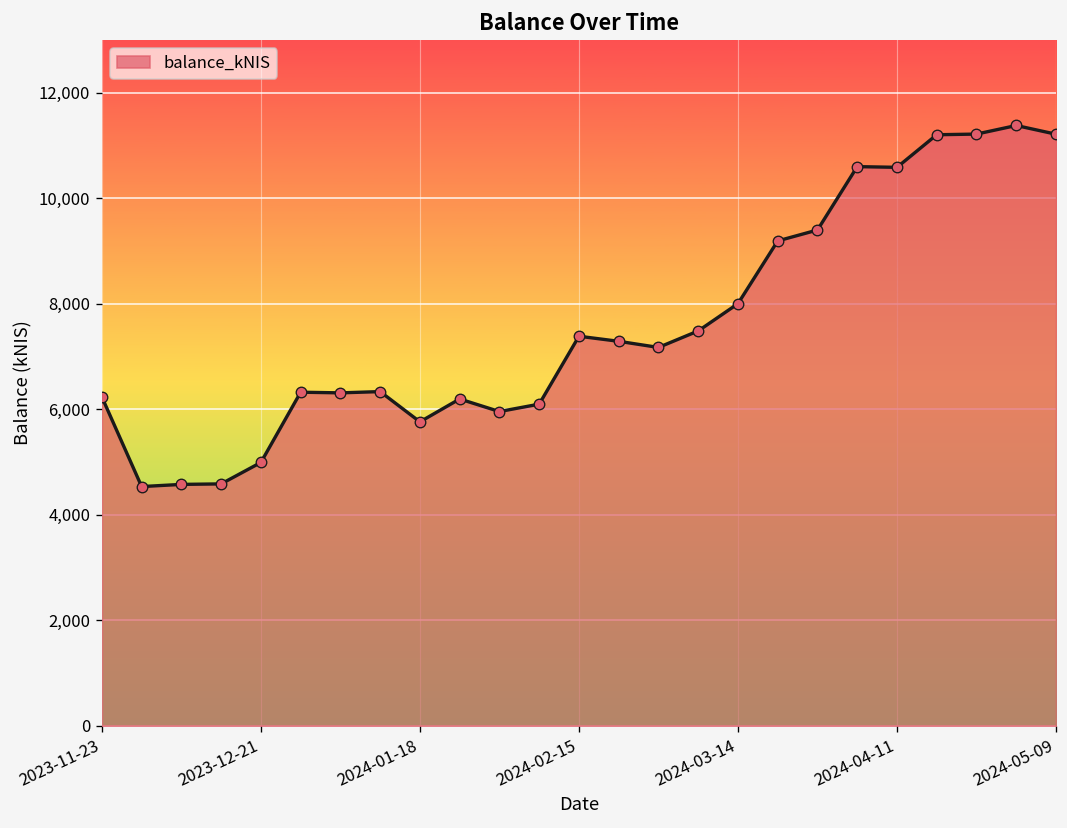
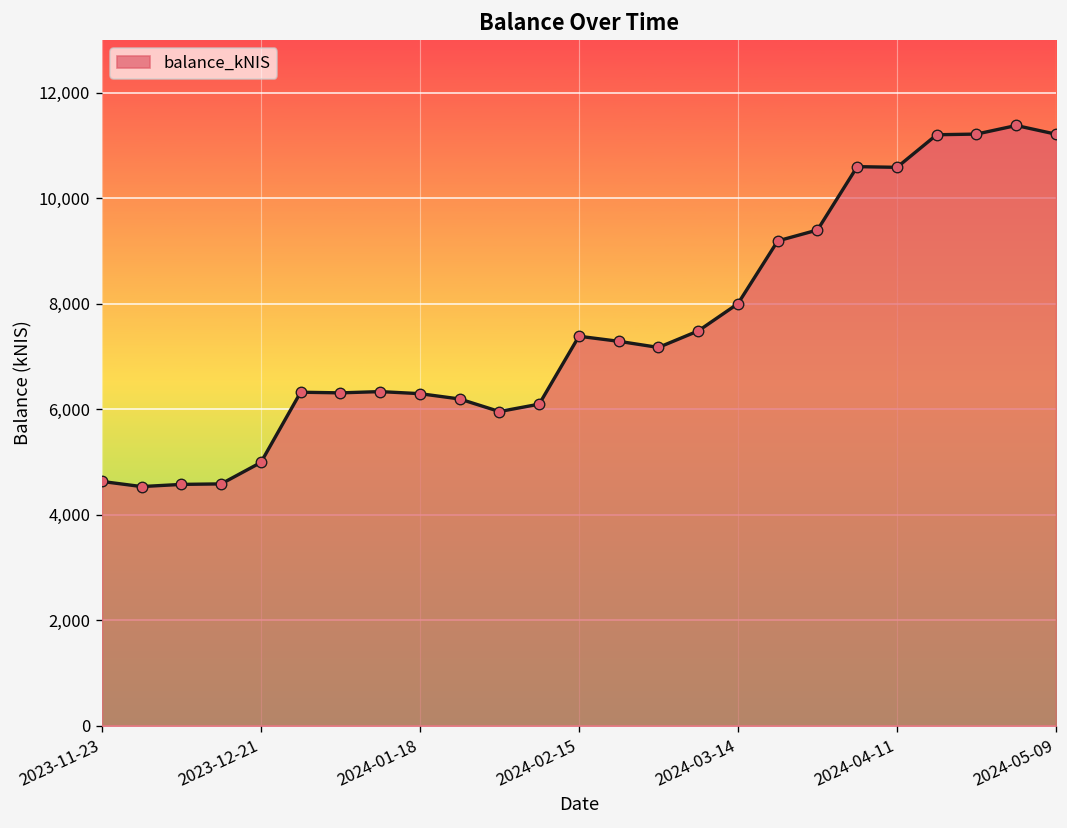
2023-11-23: 6,200 -> 4,600
2024-01-18: 5,800 -> 6,300
